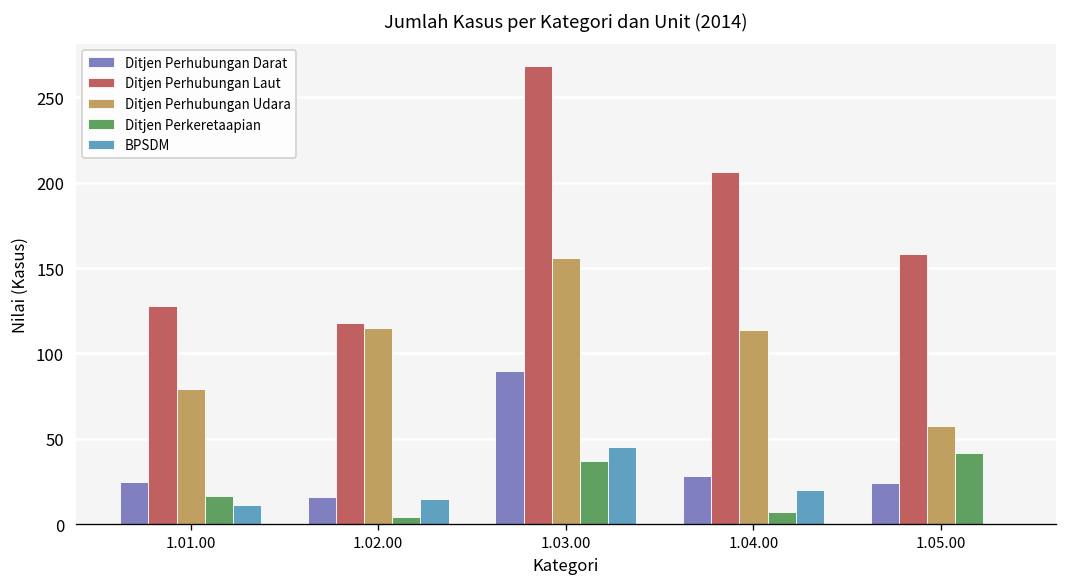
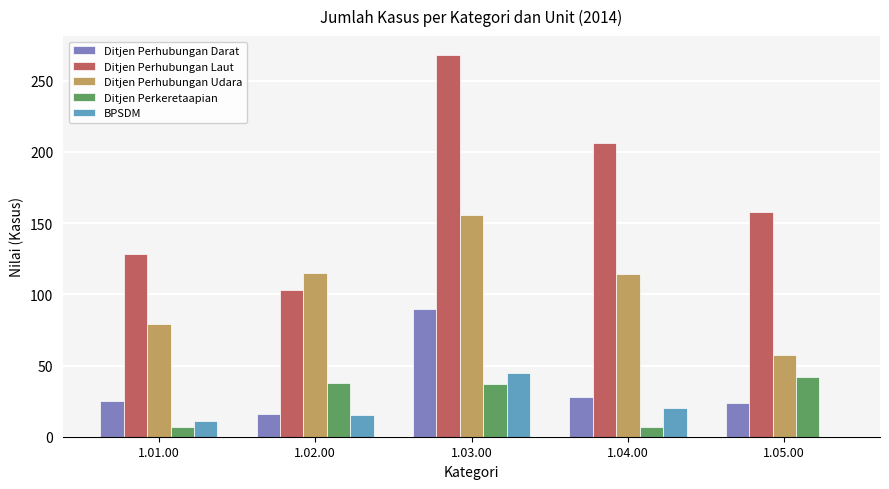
Ditjen Perkeretaapian, 1.01.00: 17 -> 7
Ditjen Perhubungan Laut, 1.02.00: 118 -> 103
Ditjen Perkeretaapian, 1.02.00: 4 -> 38
